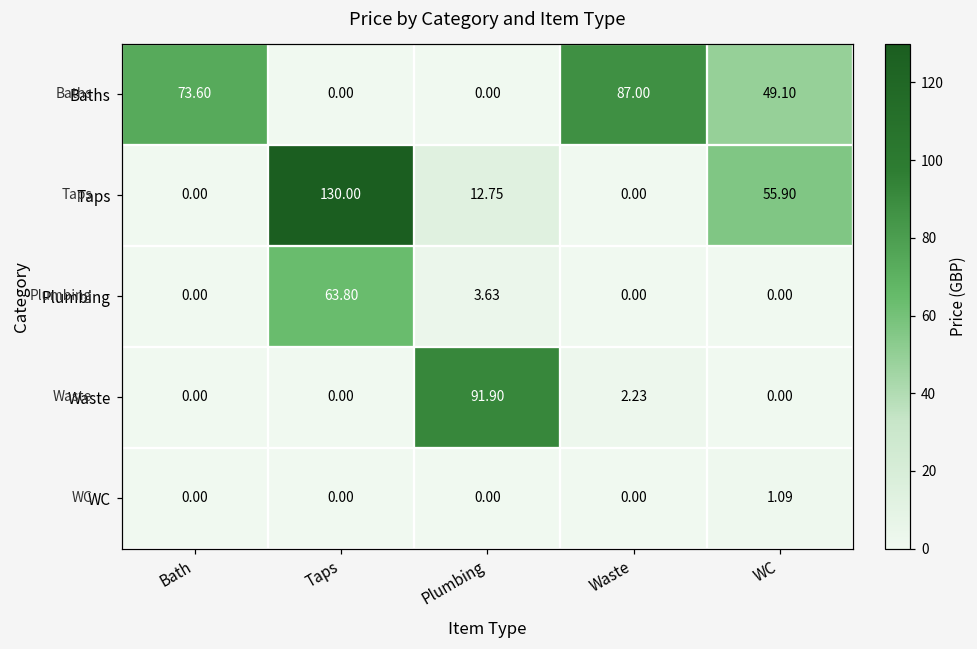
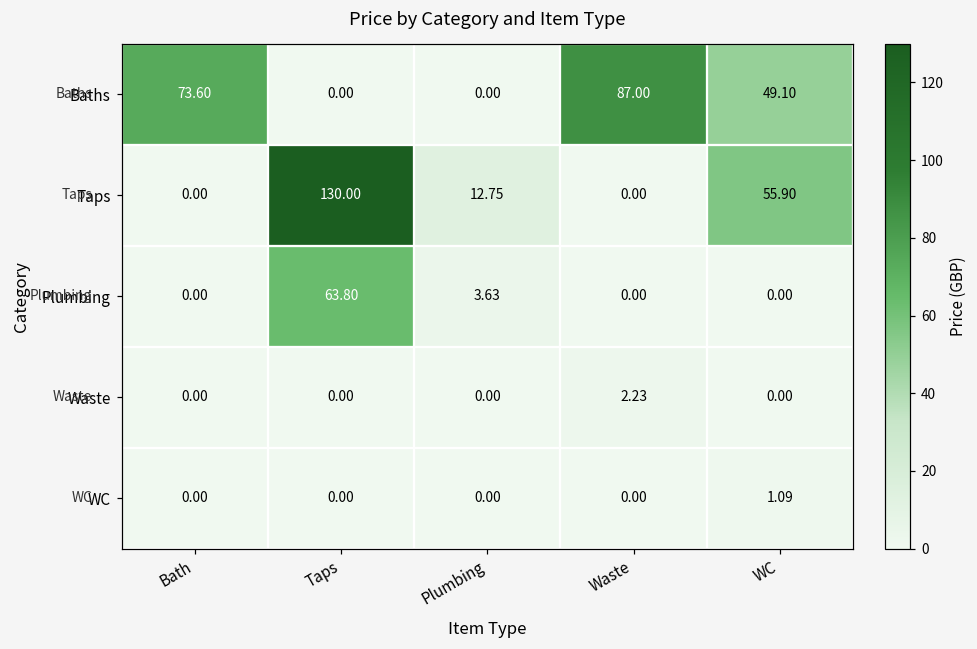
Waste, Plumbing: 91.90 -> 0.00
